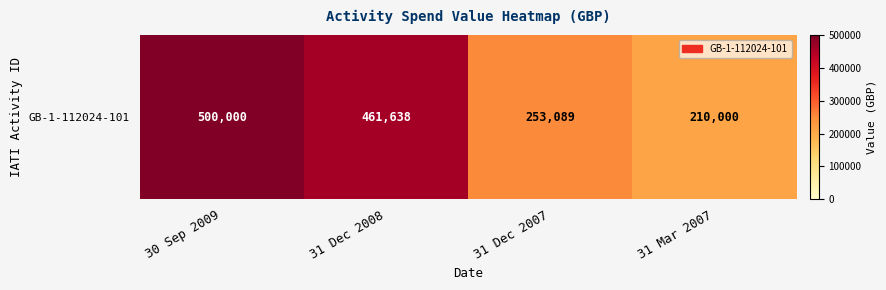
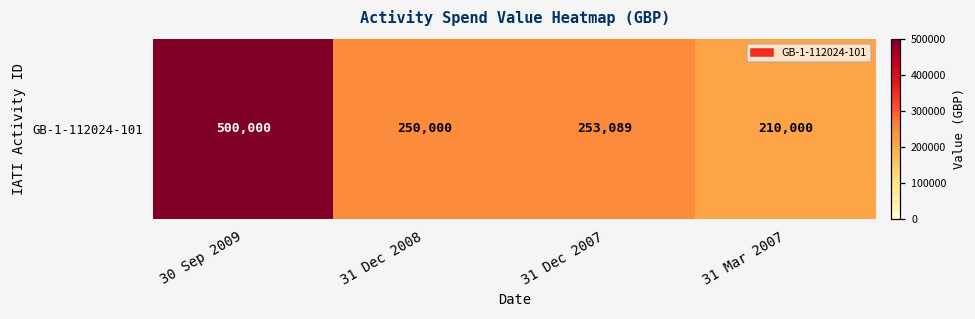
GB-1-112024-101, 31 Dec 2008: 461,638 -> 250,000
